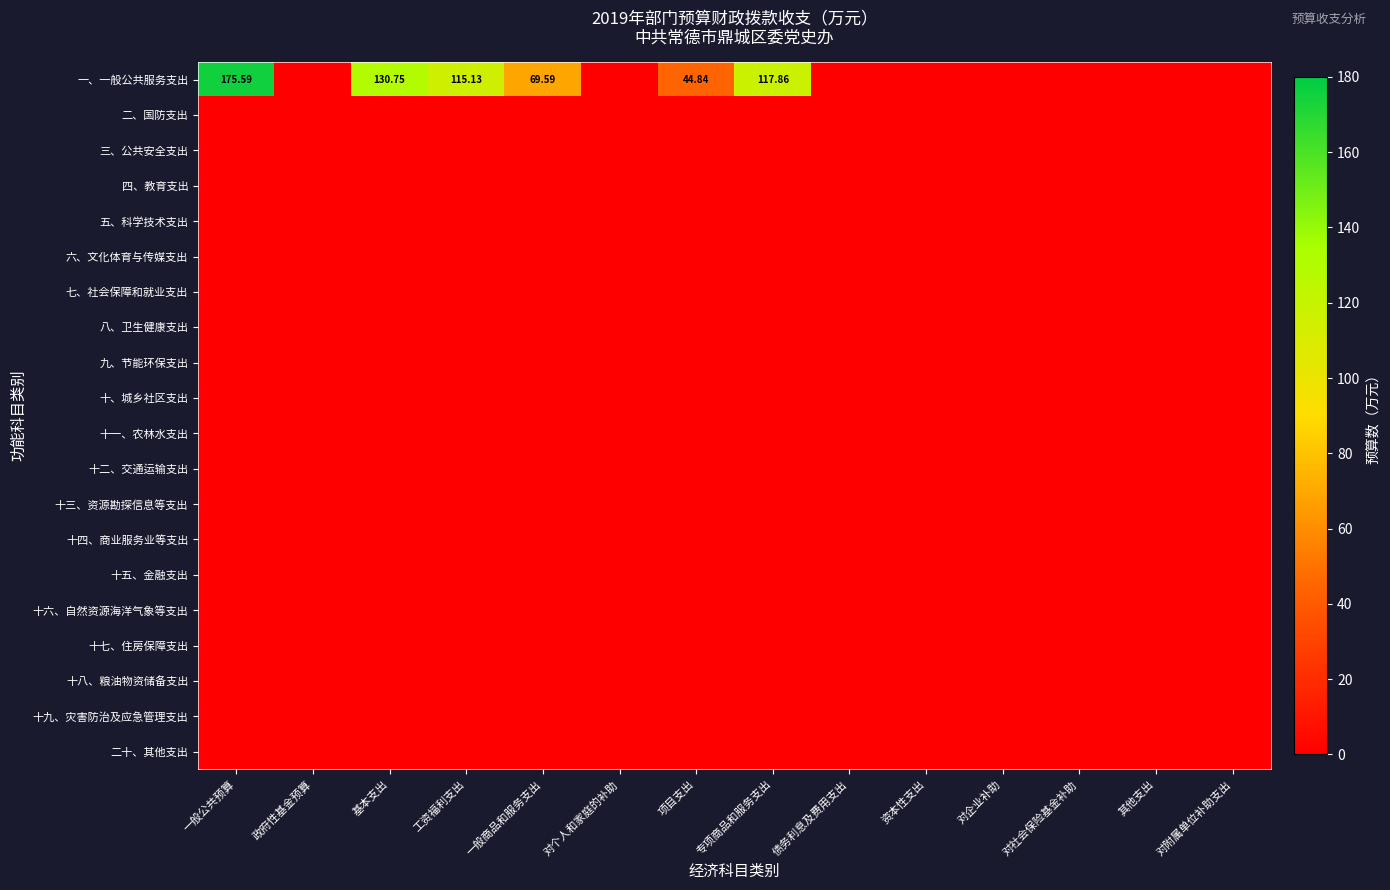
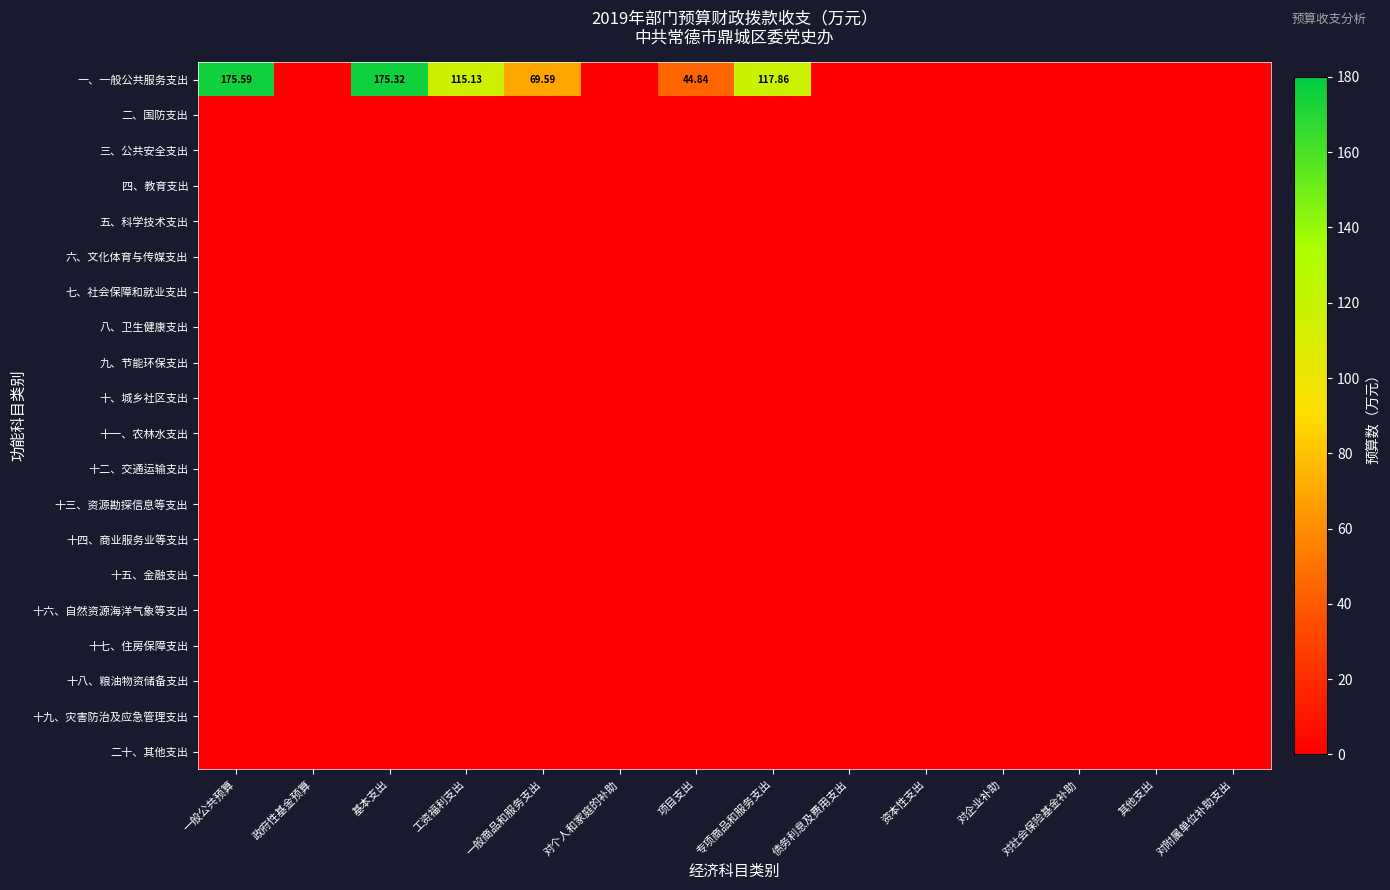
一、一般公共服务支出, 基本支出: 130.75 -> 175.32
